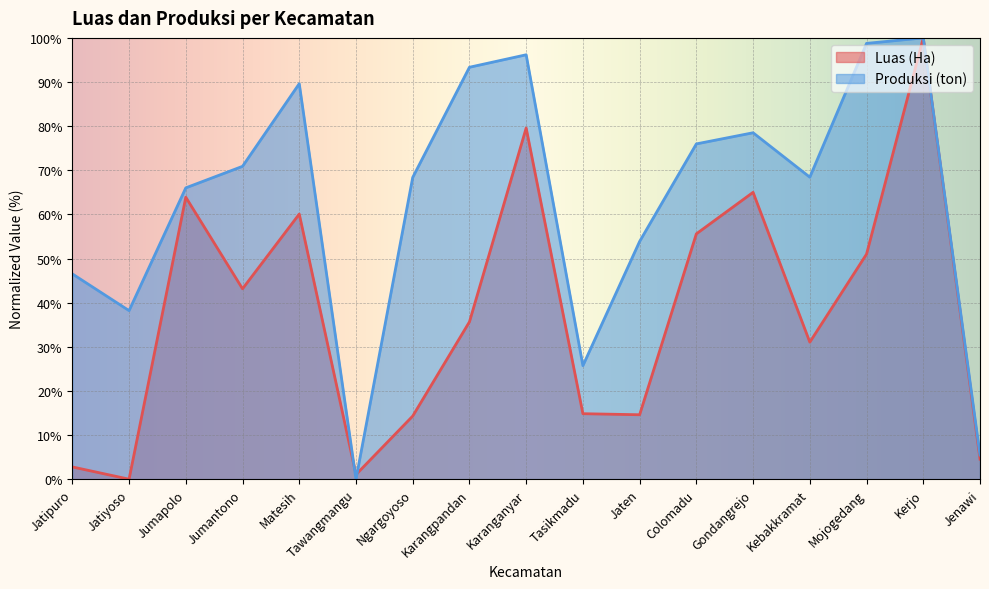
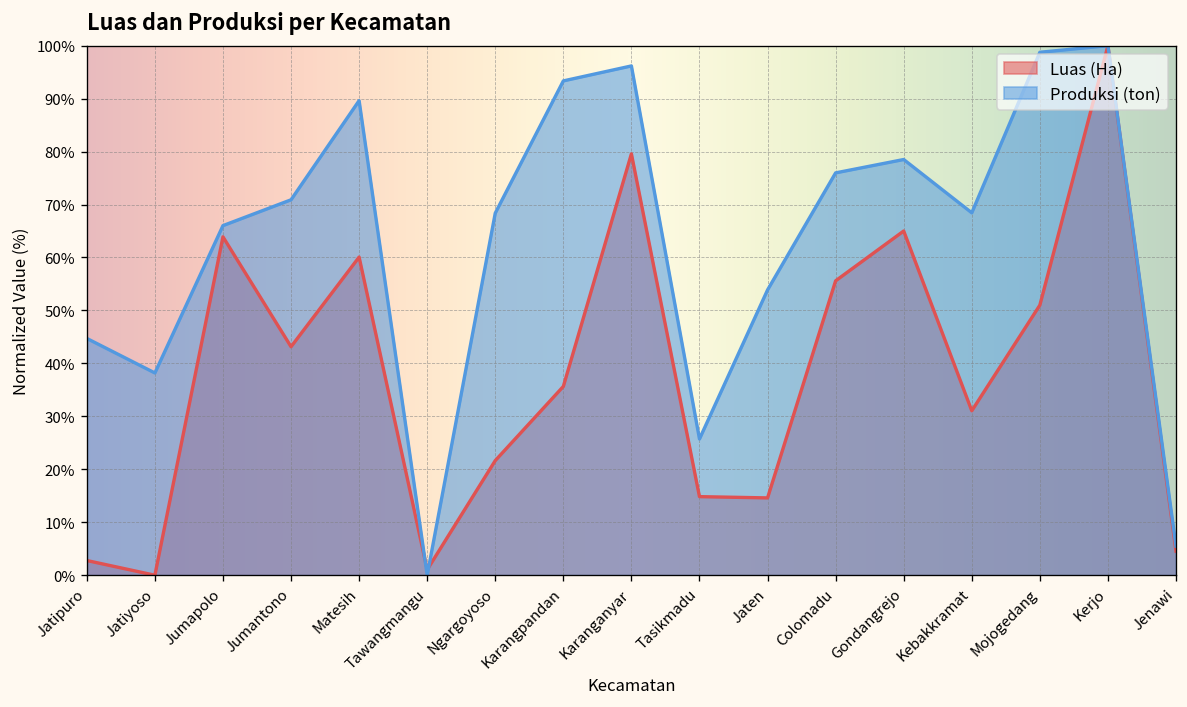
Produksi (ton), Jatipuro: 47% -> 45%
Luas (Ha), Ngargoyoso: 14% -> 22%
